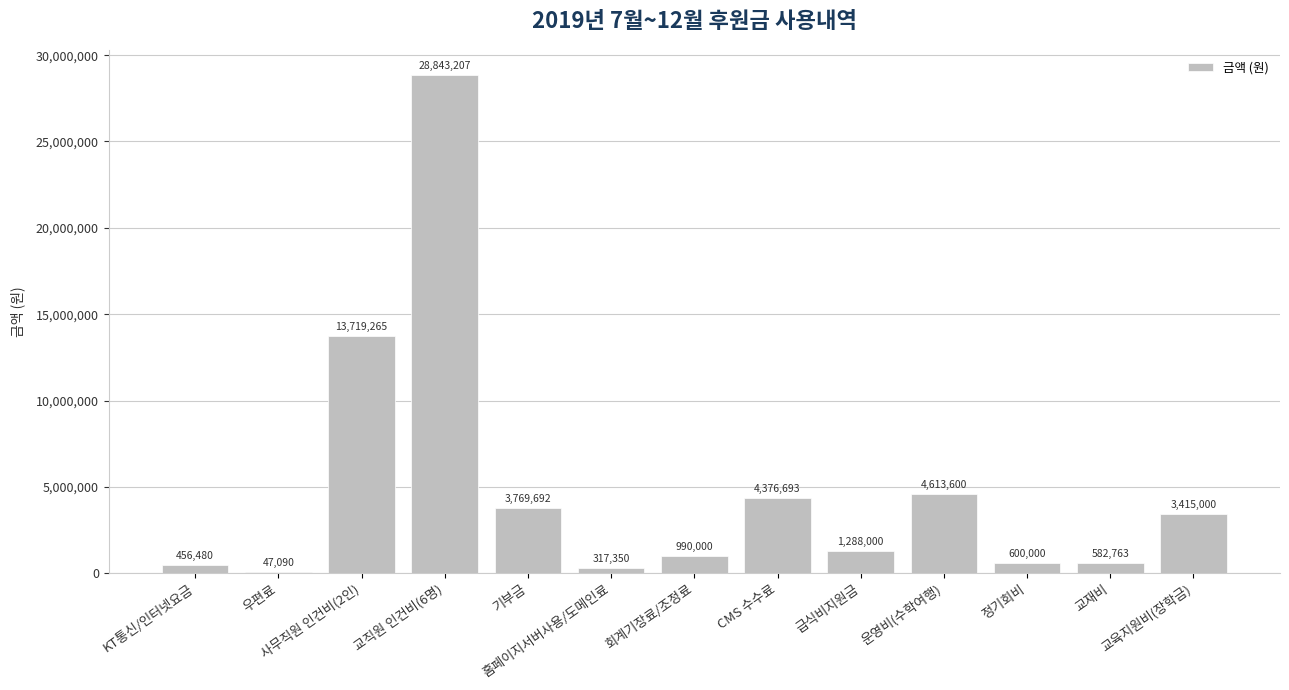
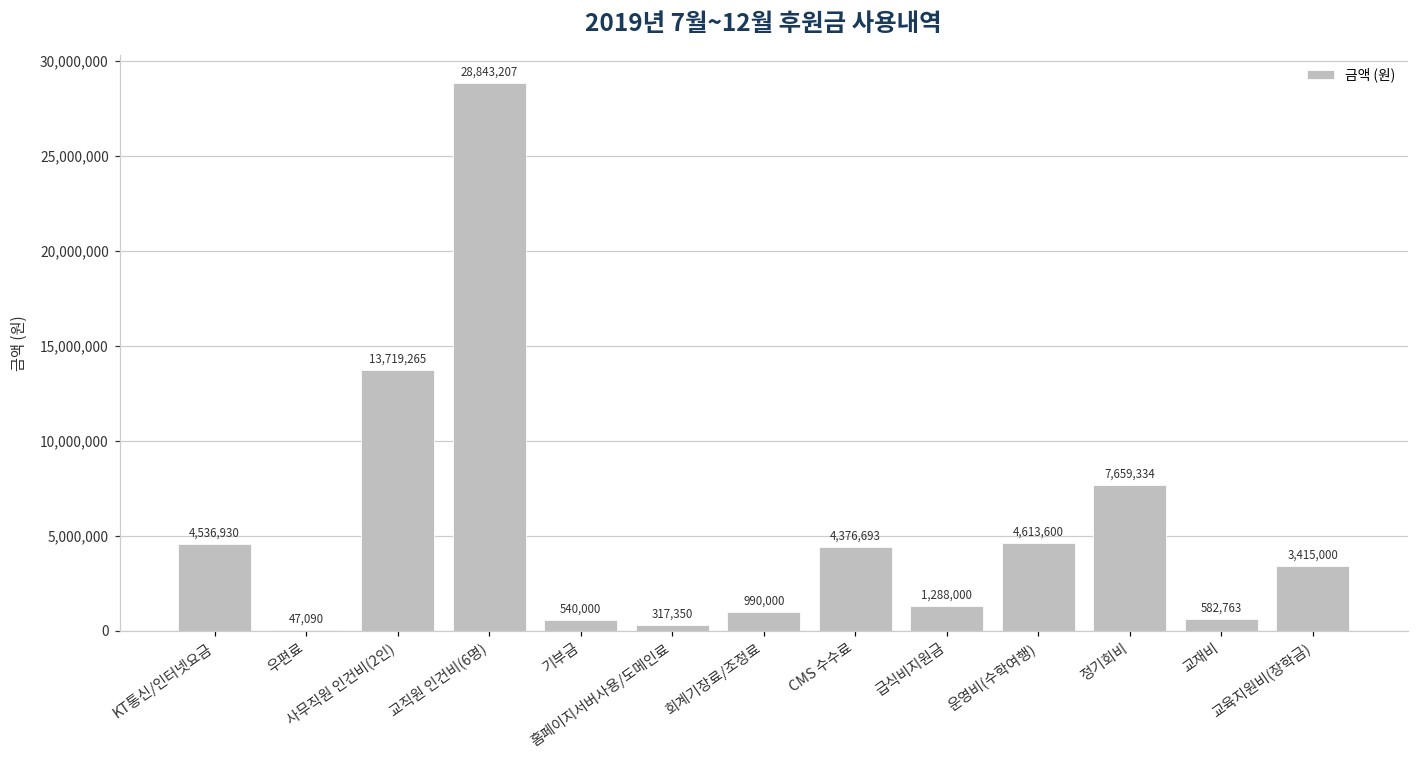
KT통신/인터넷요금: 456,480 -> 4,536,930
기부금: 3,769,692 -> 540,000
정기회비: 600,000 -> 7,659,334
